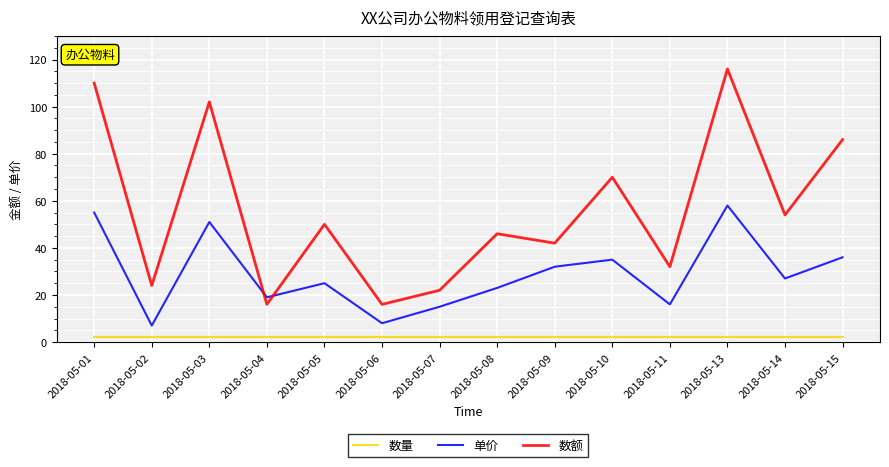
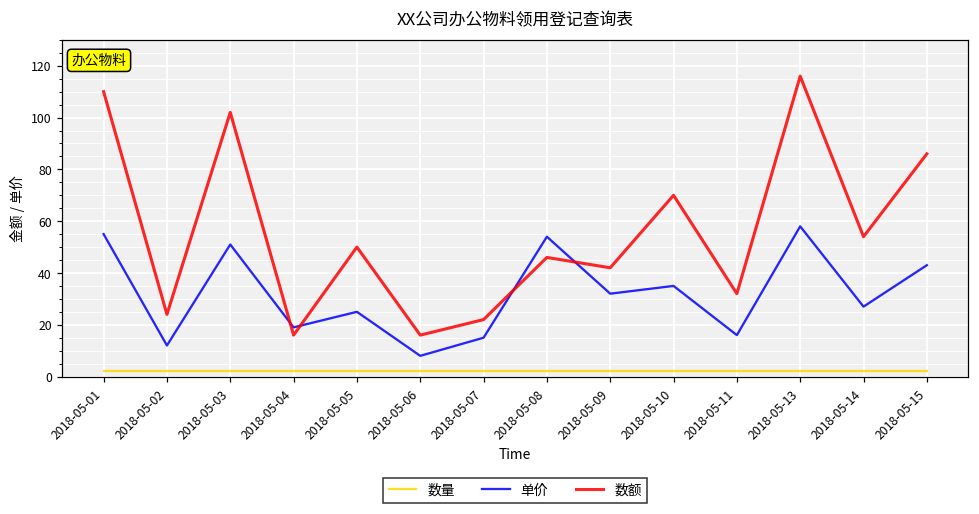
单价, 2018-05-02: 7 -> 12
单价, 2018-05-08: 23 -> 54
单价, 2018-05-15: 36 -> 43
